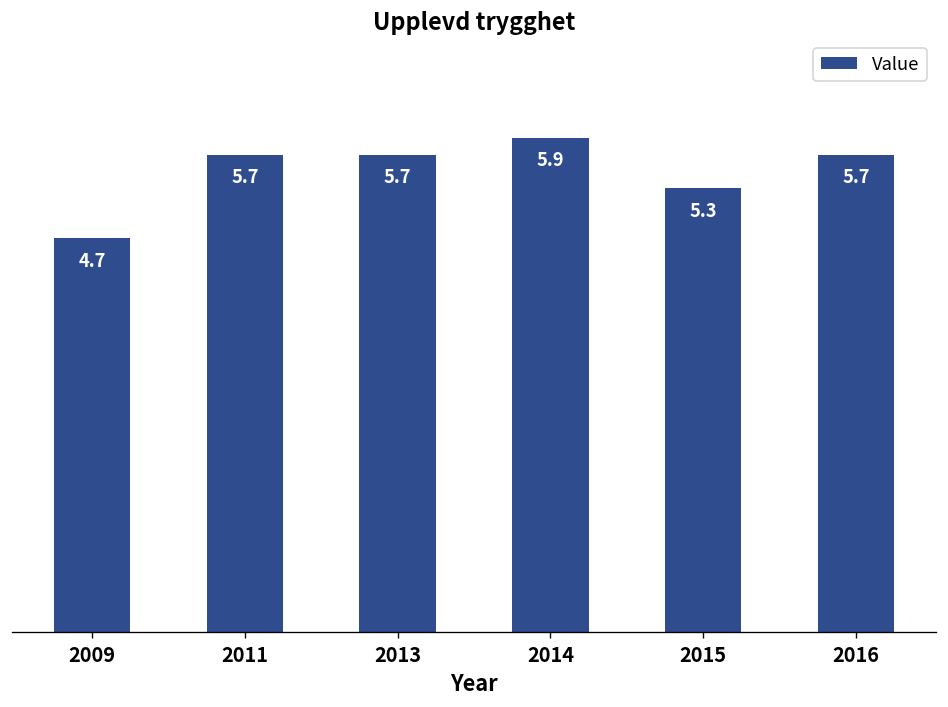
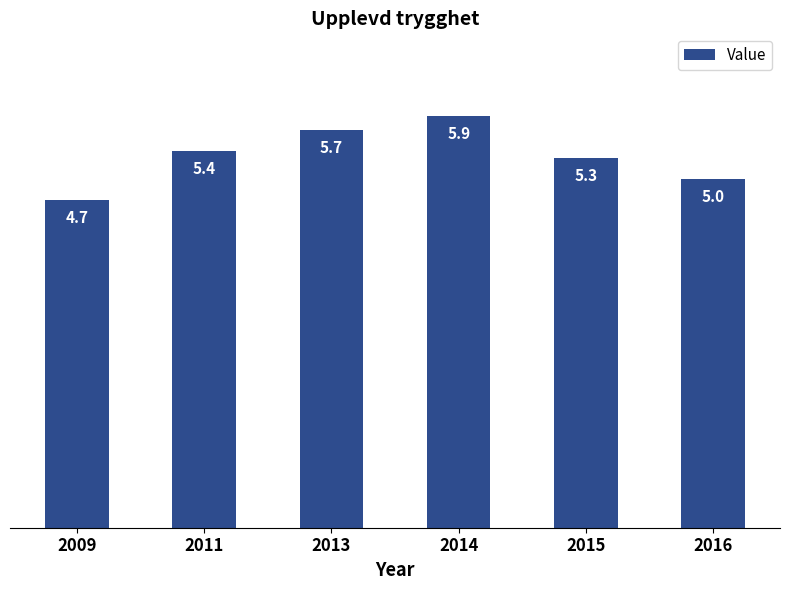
2011: 5.7 -> 5.4
2016: 5.7 -> 5.0
